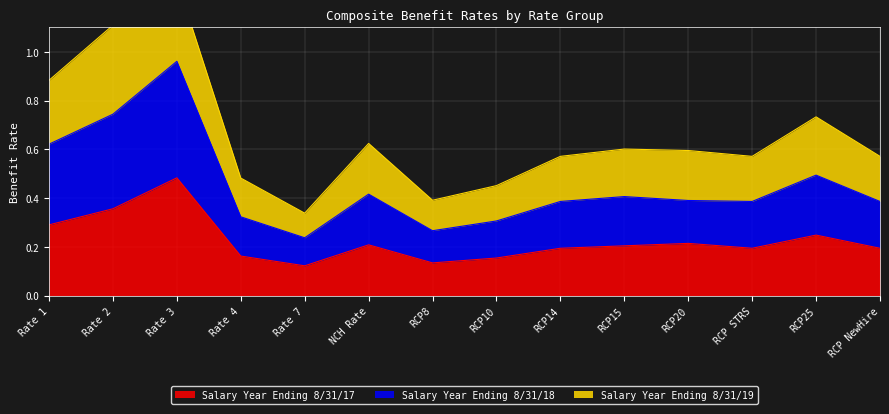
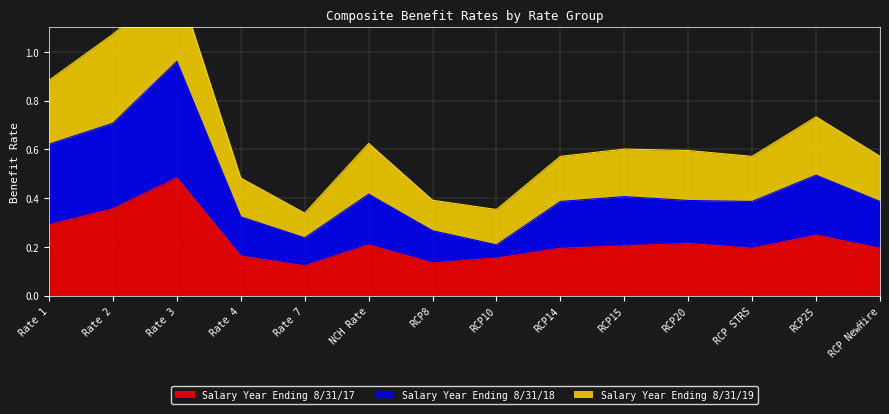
Salary Year Ending 8/31/18, Rate 2: 0.39 -> 0.35
Salary Year Ending 8/31/18, RCP10: 0.15 -> 0.05
